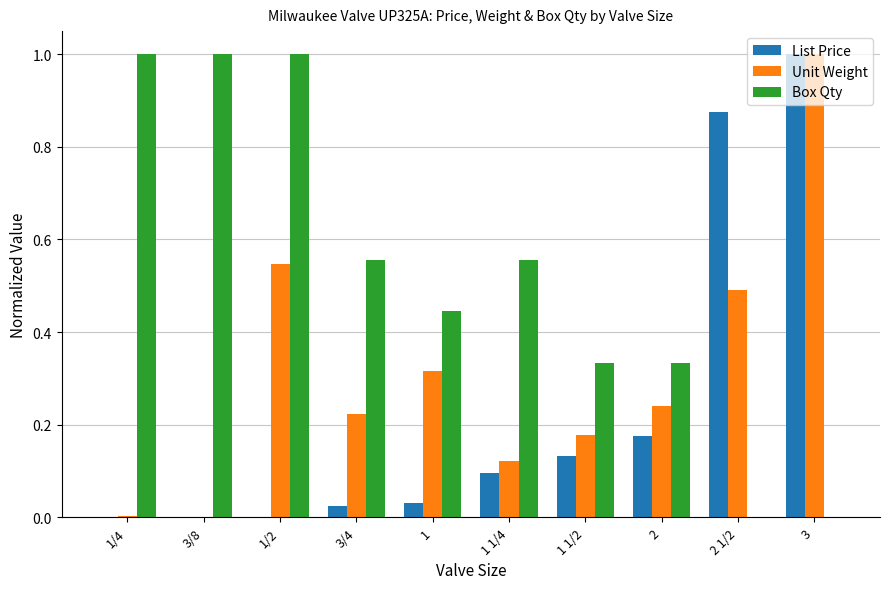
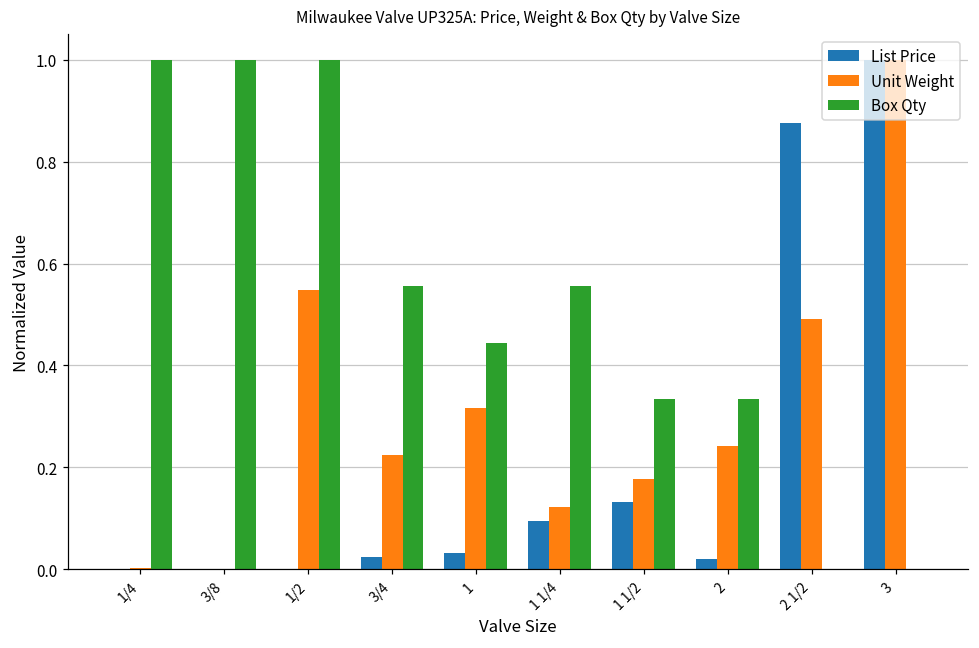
List Price, 2: 0.18 -> 0.02
